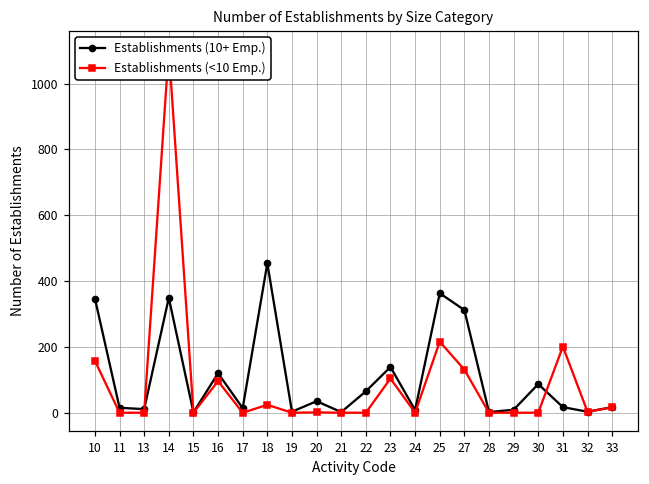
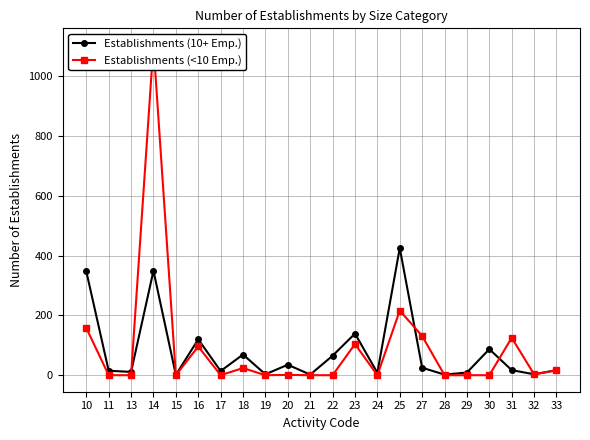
Establishments (10+ Emp.), 18: 450 -> 70
Establishments (10+ Emp.), 25: 360 -> 430
Establishments (10+ Emp.), 27: 310 -> 30
Establishments (<10 Emp.), 31: 200 -> 130
